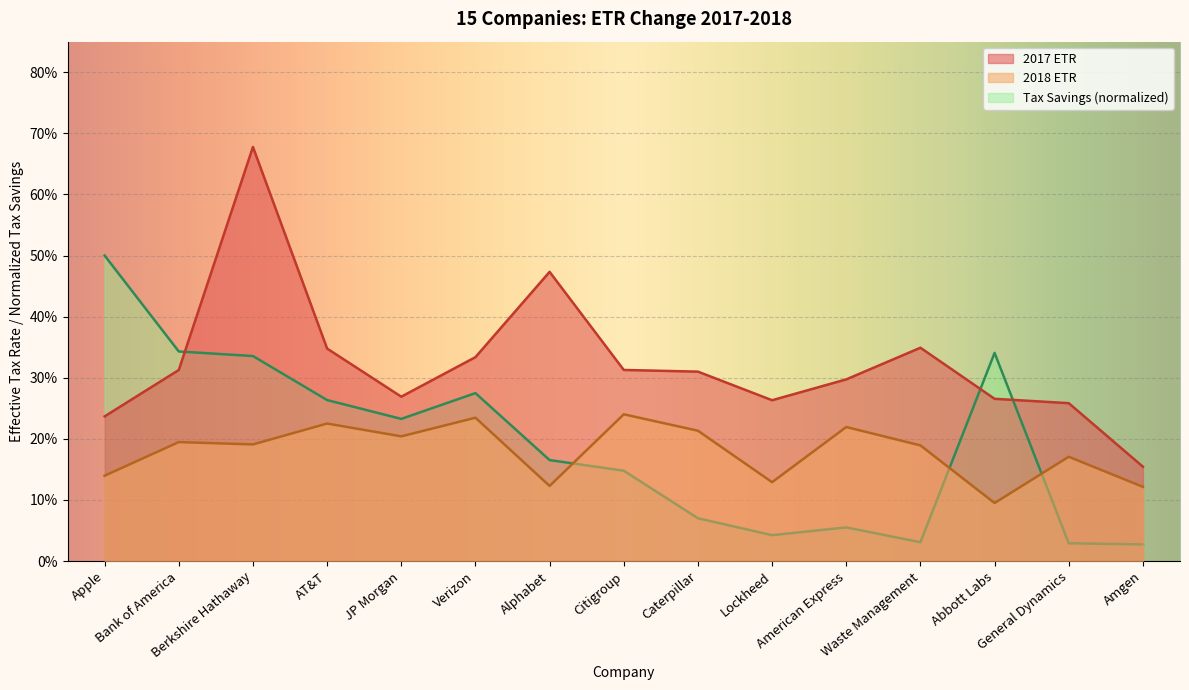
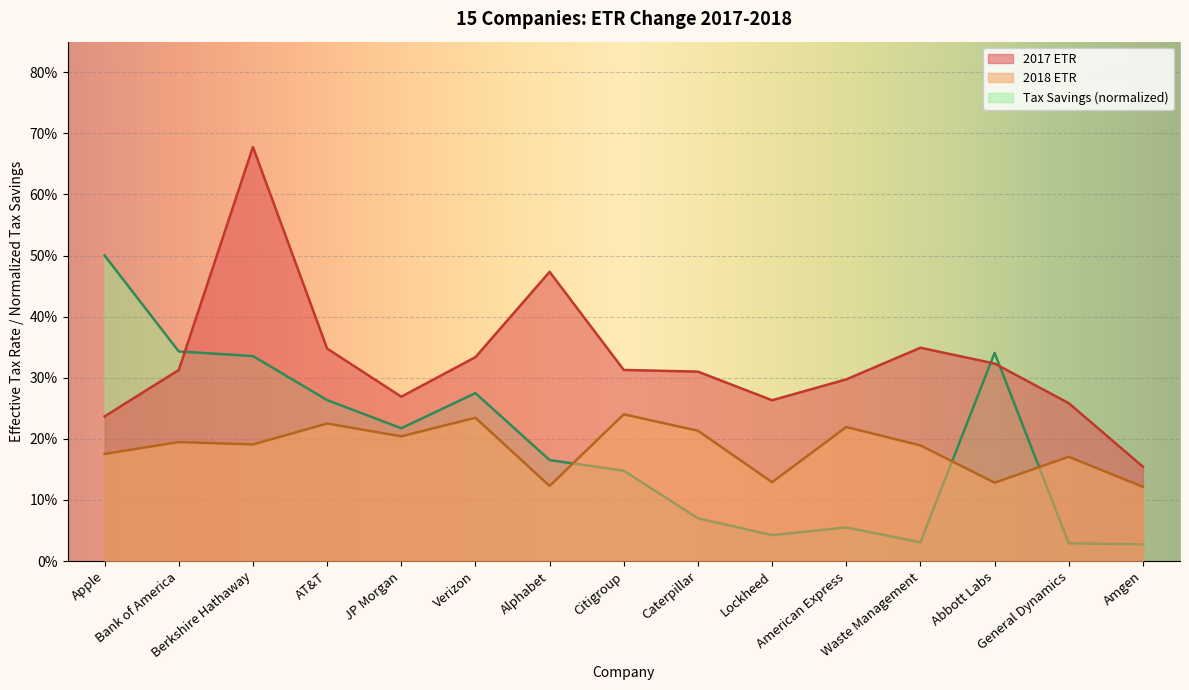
2018 ETR, Apple: 14% -> 18%
Tax Savings (normalized), JP Morgan: 23% -> 22%
2017 ETR, Abbott Labs: 27% -> 32%
2018 ETR, Abbott Labs: 9% -> 13%
